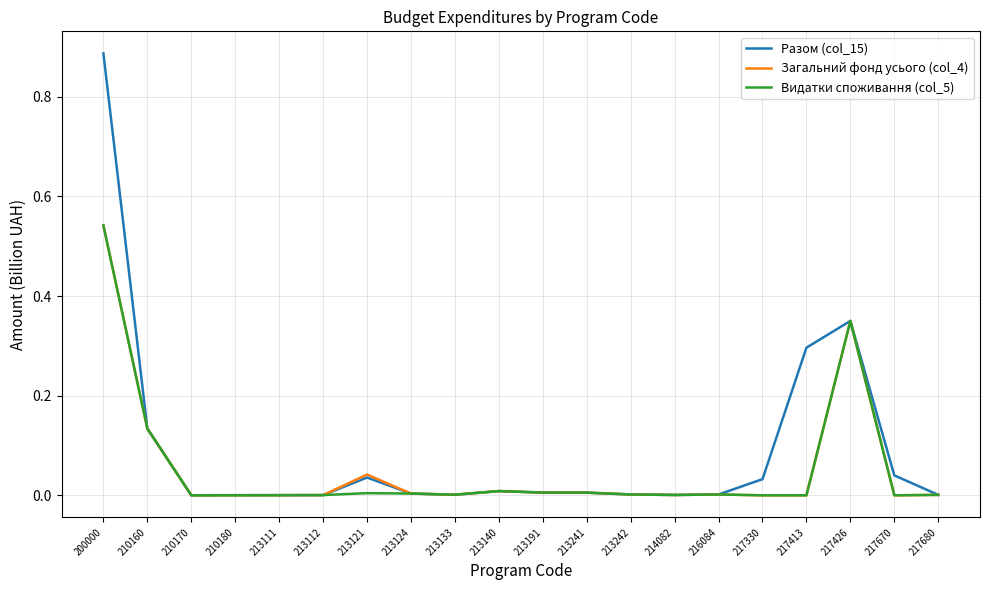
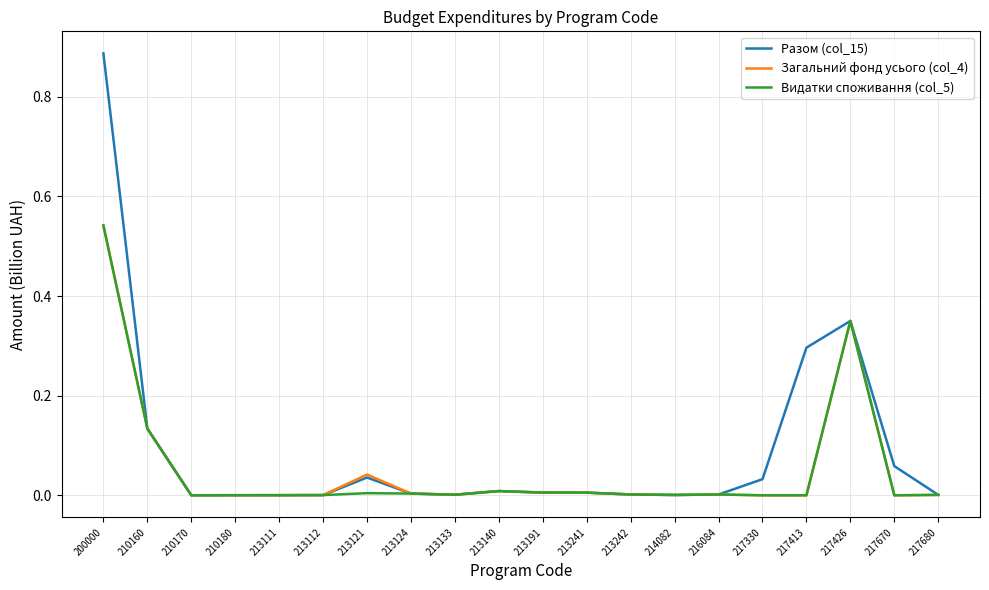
Разом (col_15), 217670: 0.04 -> 0.06
